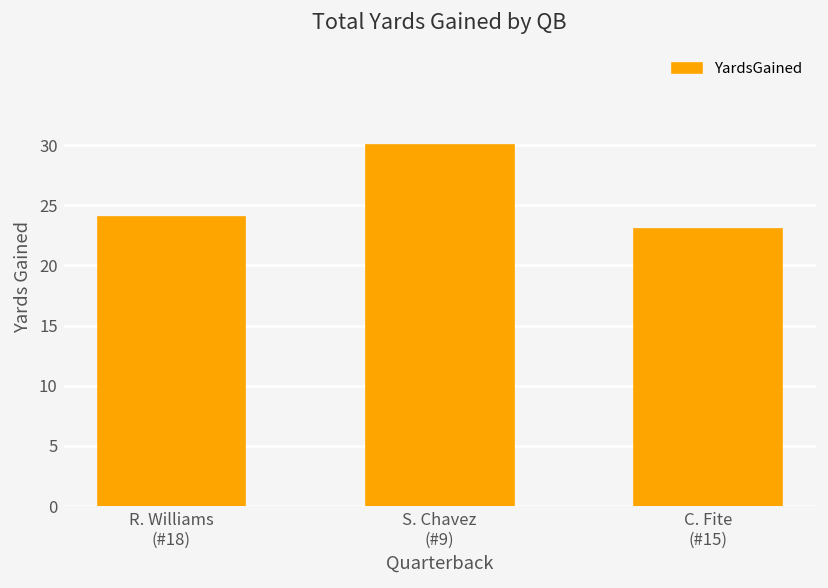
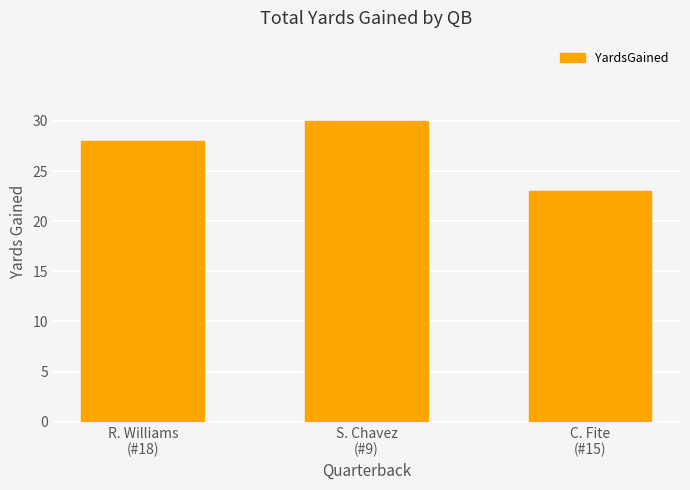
R. Williams (#18): 24 -> 28
